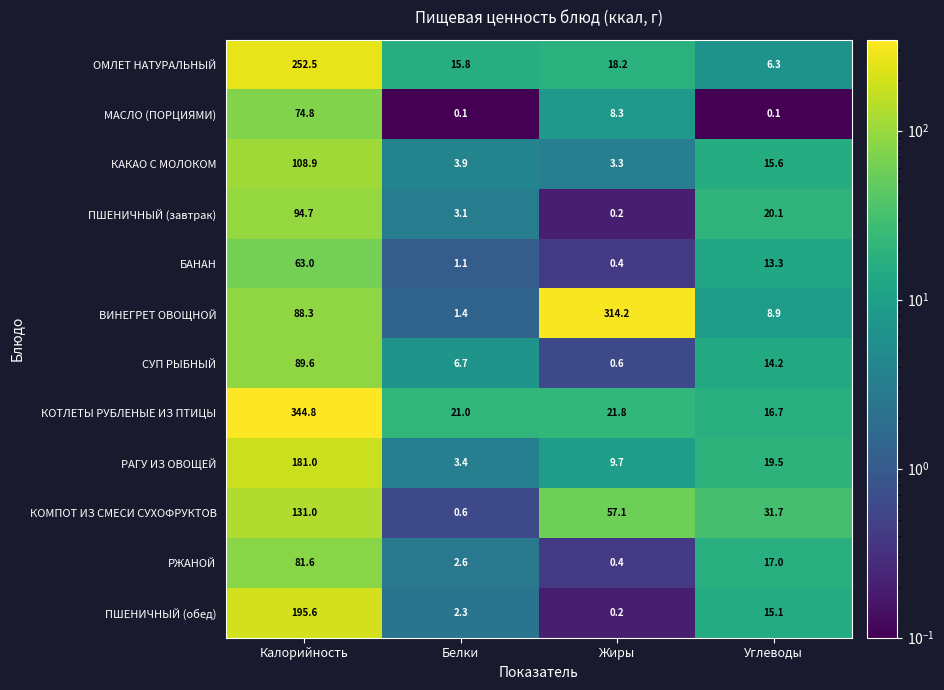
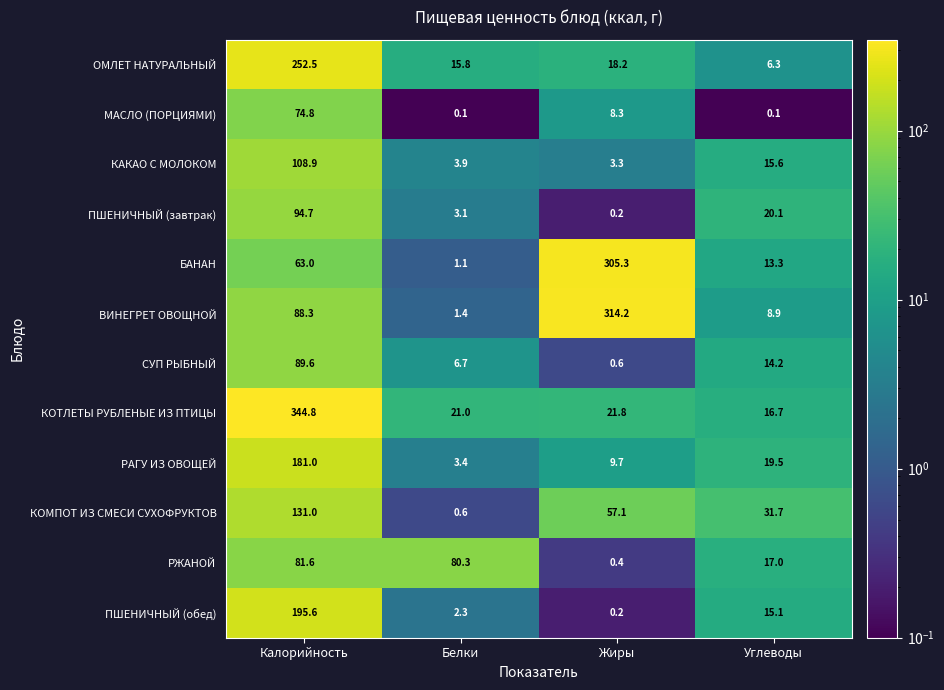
БАНАН, Жиры: 0.4 -> 305.3
РЖАНОЙ, Белки: 2.6 -> 80.3
